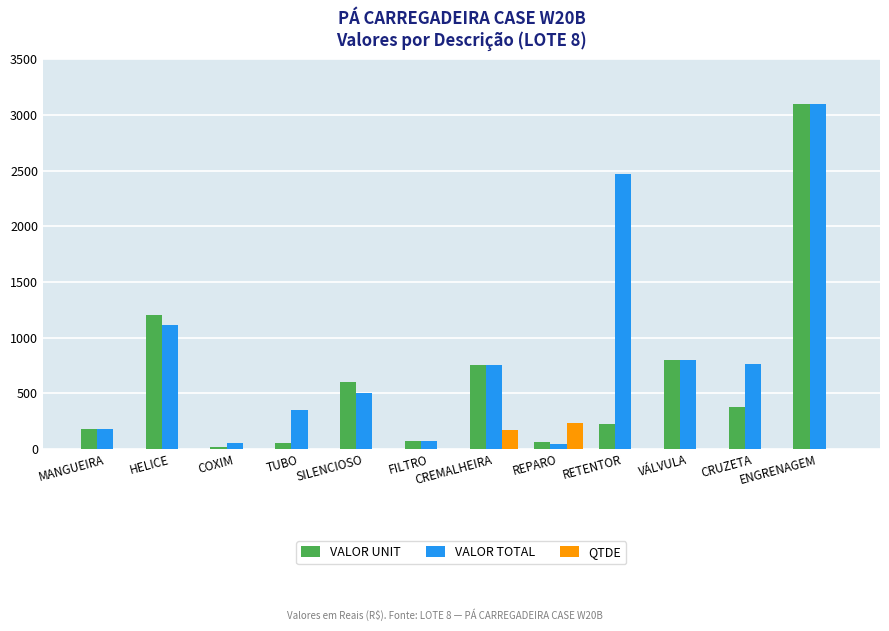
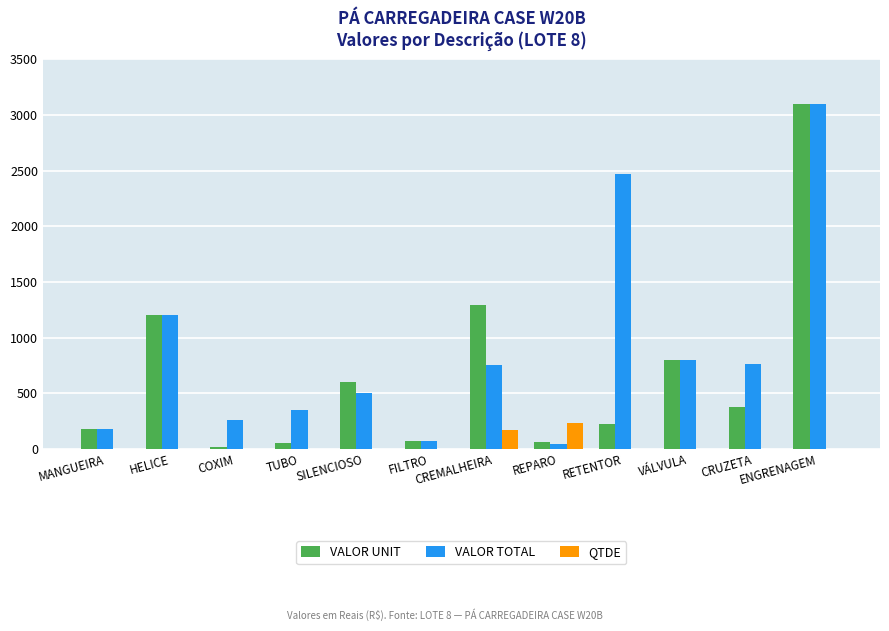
VALOR TOTAL, HELICE: 1110 -> 1200
VALOR TOTAL, COXIM: 60 -> 260
VALOR UNIT, CREMALHEIRA: 750 -> 1290
